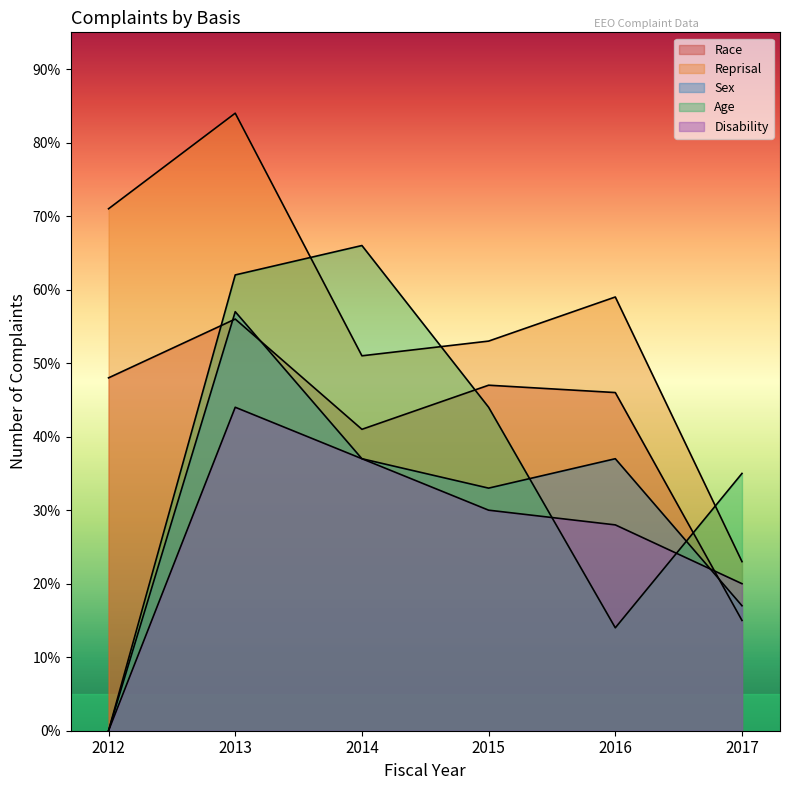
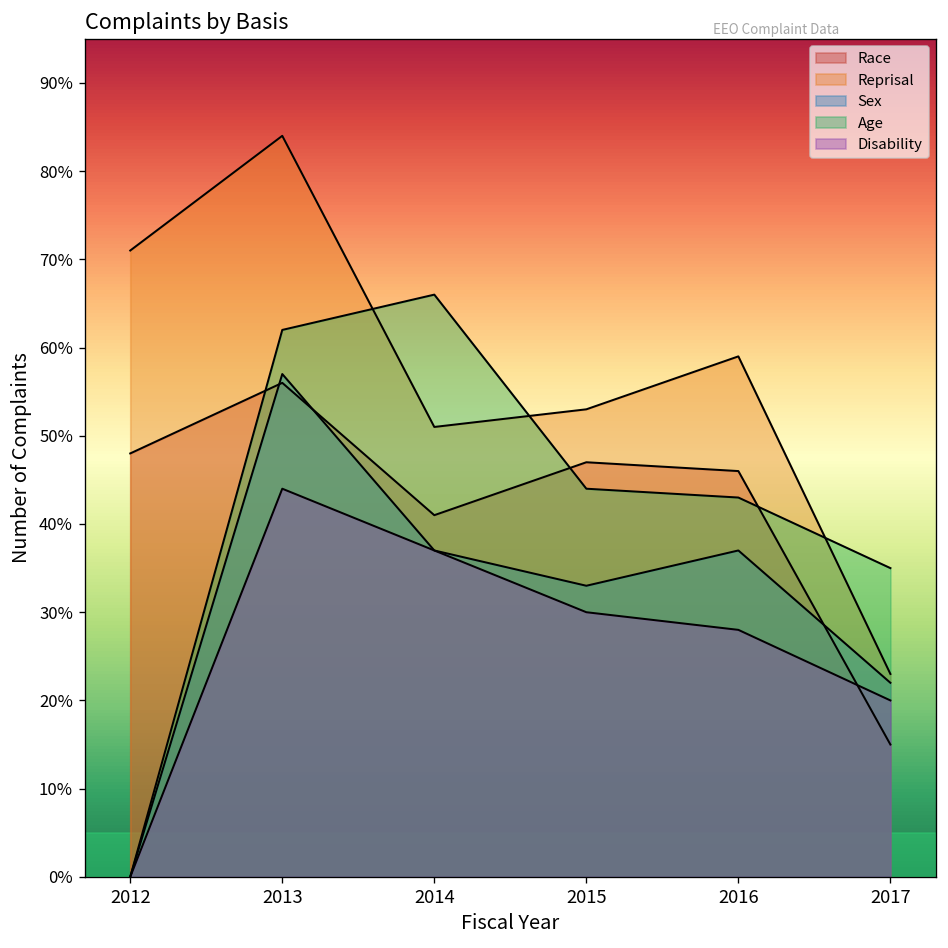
Age, 2016: 14% -> 43%
Sex, 2017: 17% -> 22%
